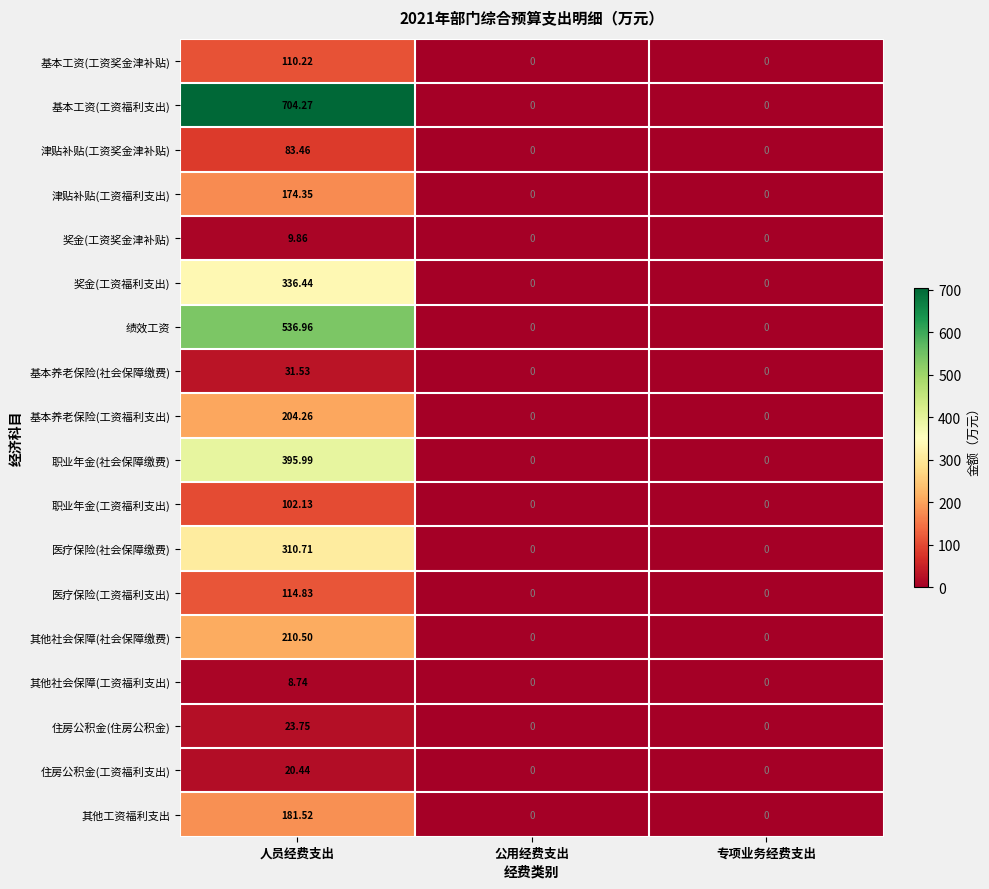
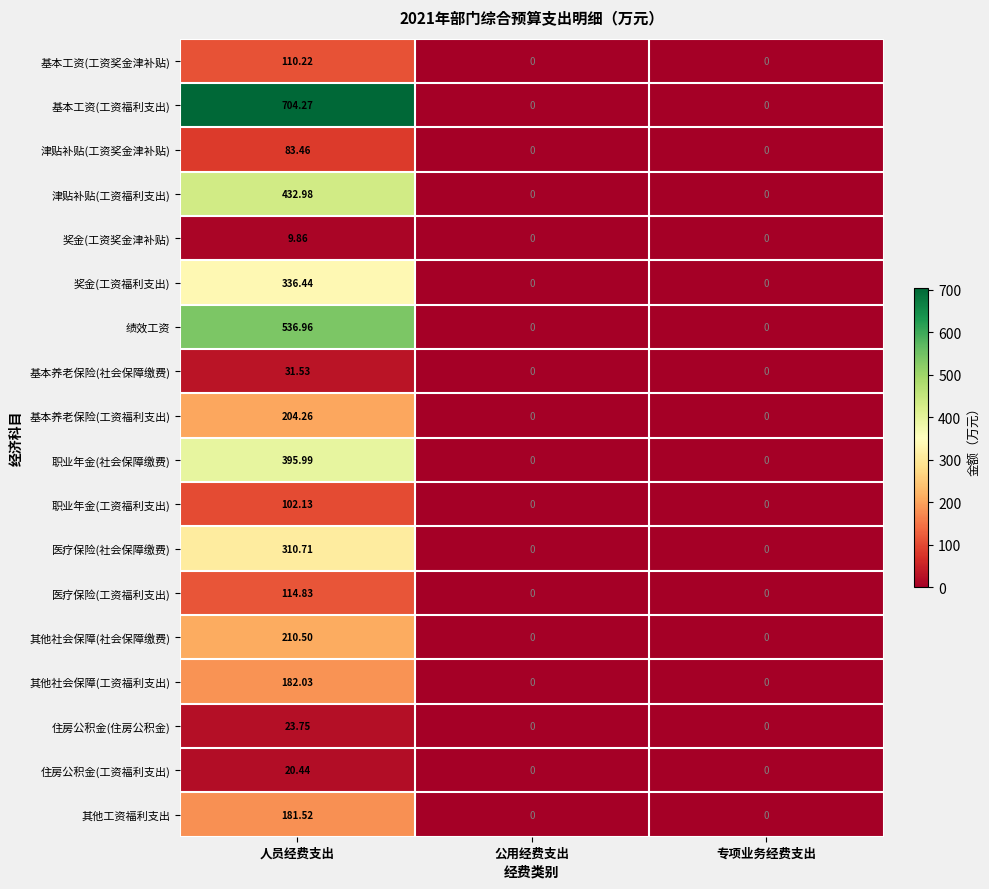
津贴补贴(工资福利支出), 人员经费支出: 174.35 -> 432.98
其他社会保障(工资福利支出), 人员经费支出: 8.74 -> 182.03
